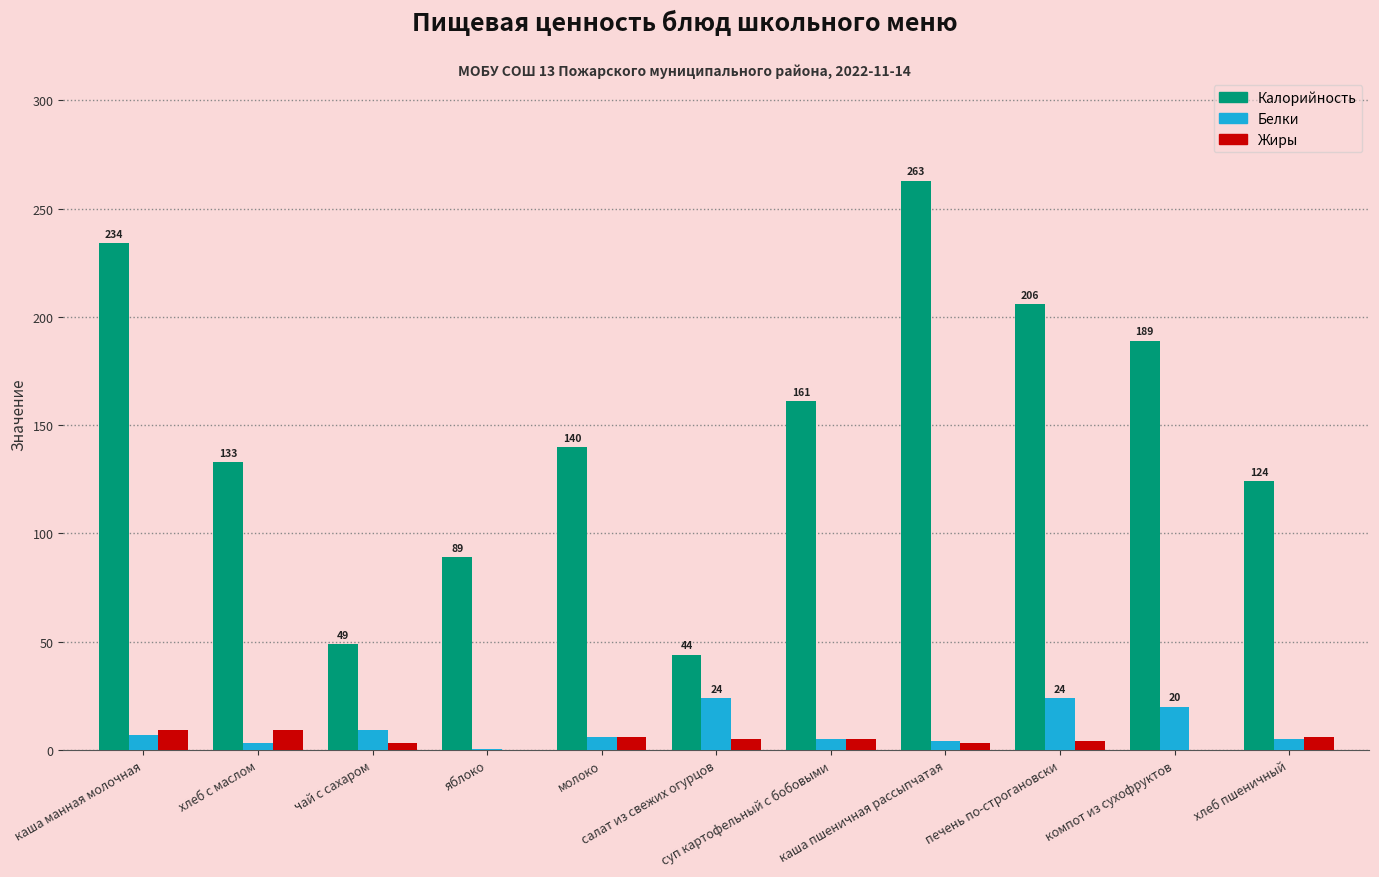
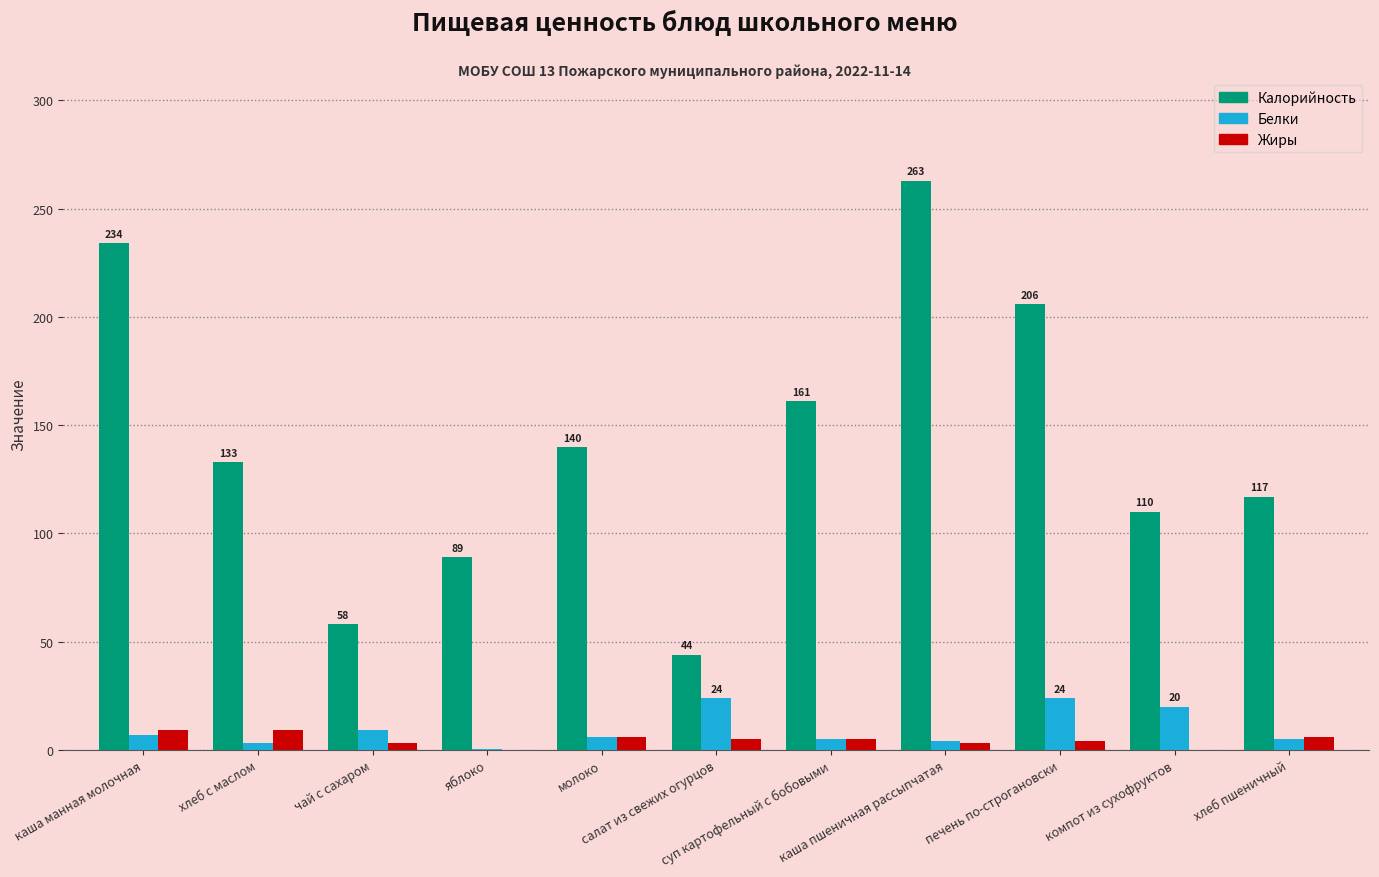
Калорийность, чай с сахаром: 49 -> 58
Калорийность, компот из сухофруктов: 189 -> 110
Калорийность, хлеб пшеничный: 124 -> 117
